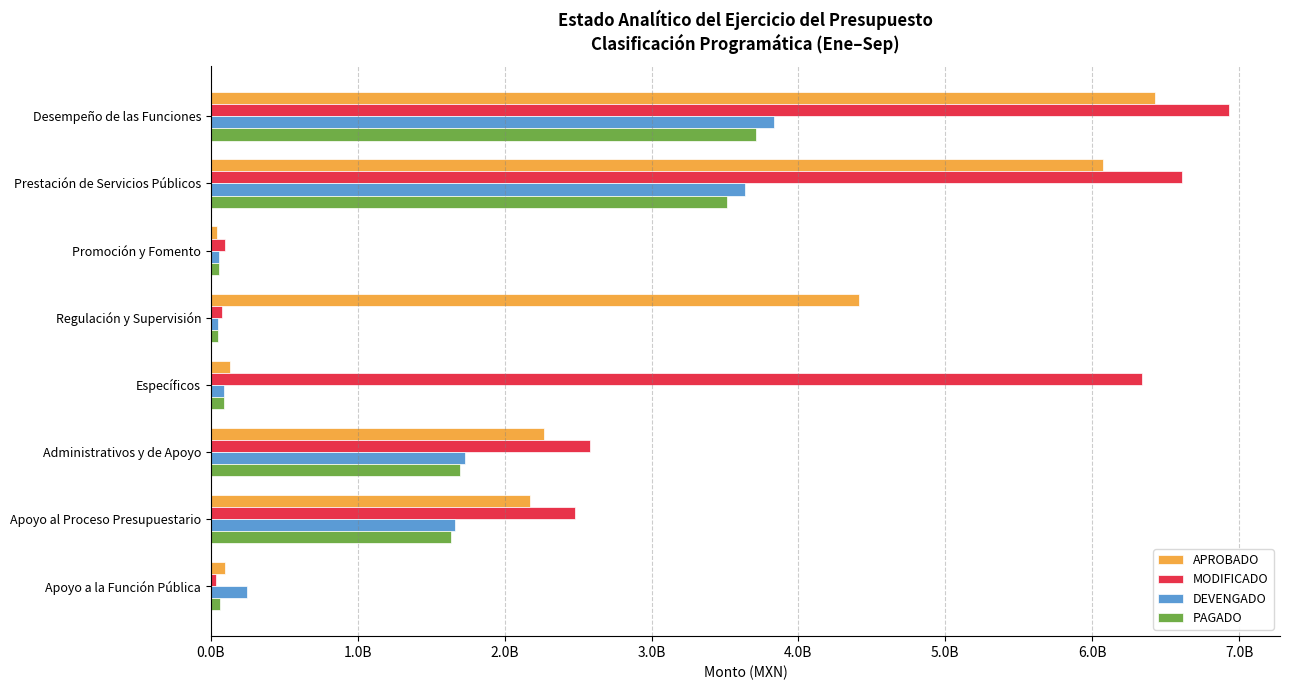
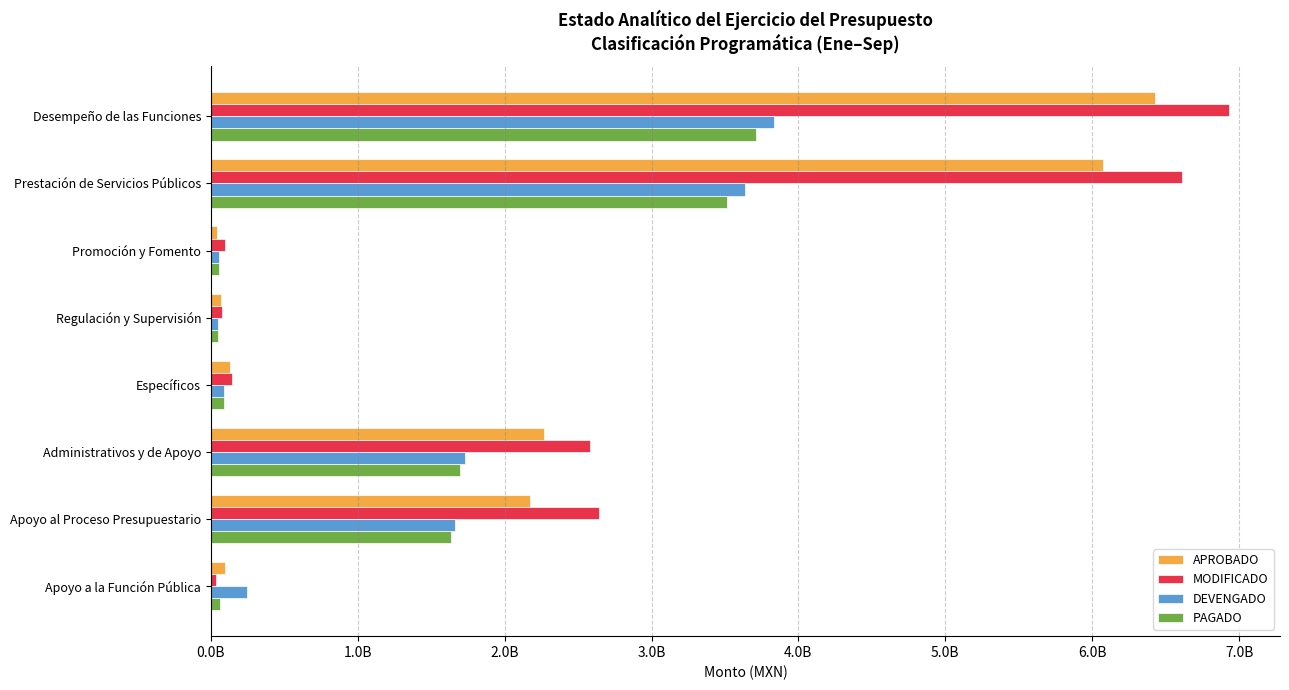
APROBADO, Regulación y Supervisión: 4410000000 -> 70000000
MODIFICADO, Específicos: 6340000000 -> 140000000
MODIFICADO, Apoyo al Proceso Presupuestario: 2480000000 -> 2640000000
